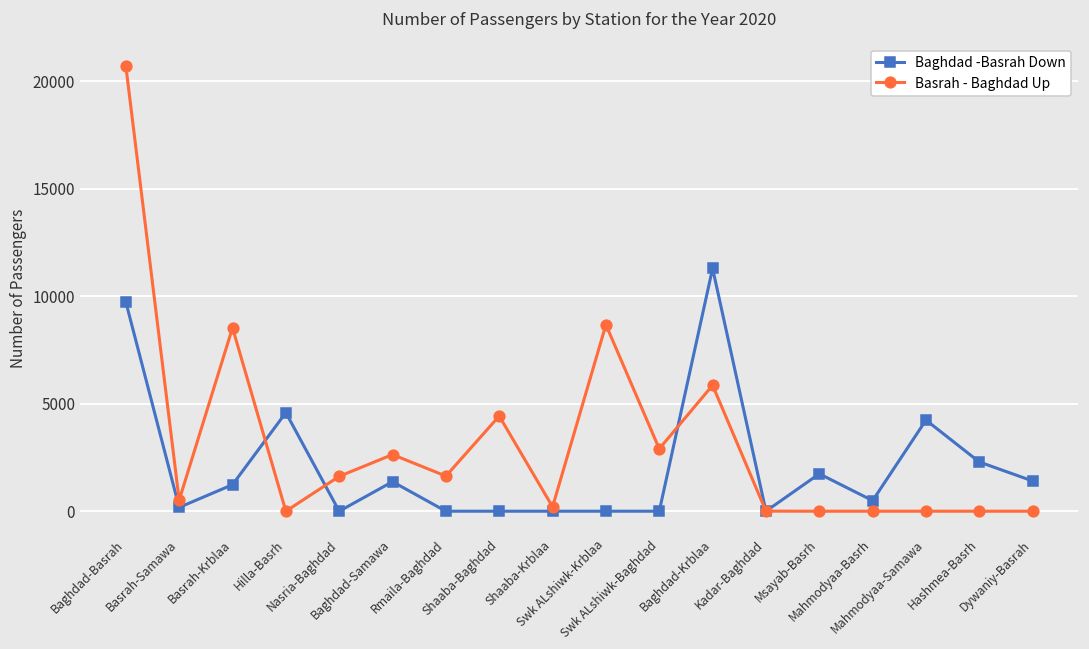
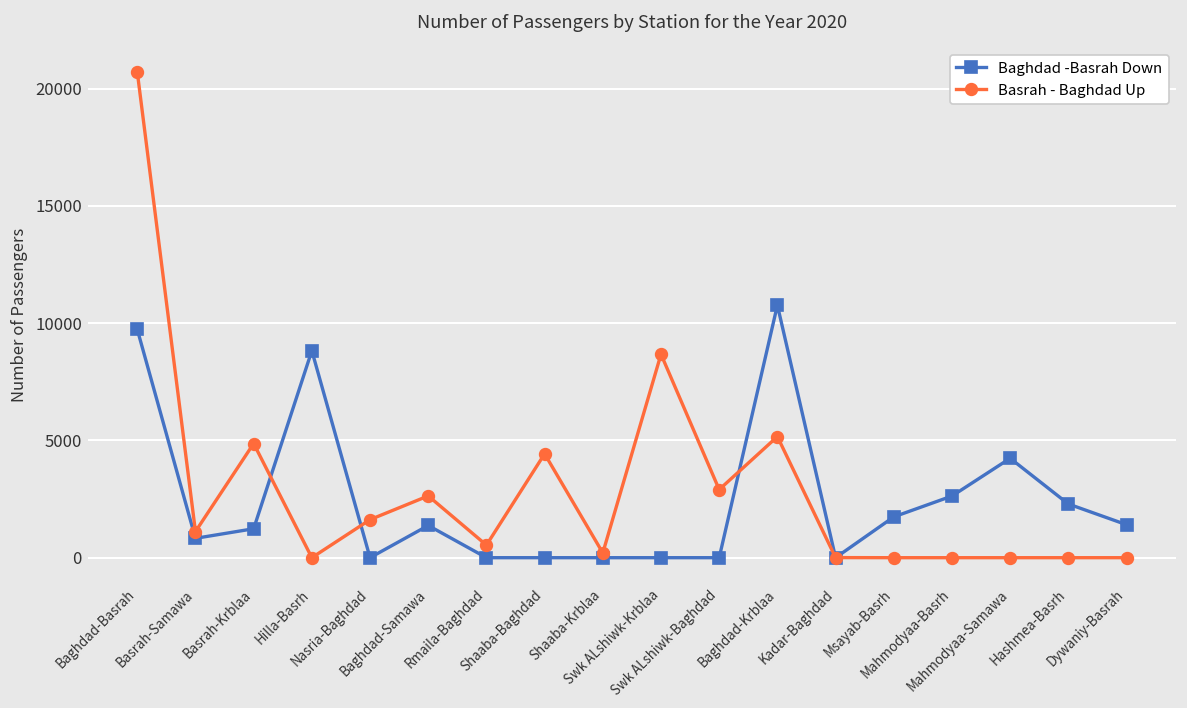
Baghdad -Basrah Down, Basrah-Samawa: 200 -> 800
Basrah - Baghdad Up, Basrah-Samawa: 500 -> 1100
Basrah - Baghdad Up, Basrah-Krblaa: 8500 -> 4900
Baghdad -Basrah Down, Hilla-Basrh: 4600 -> 8800
Basrah - Baghdad Up, Rmaila-Baghdad: 1600 -> 500
Baghdad -Basrah Down, Baghdad-Krblaa: 11300 -> 10800
Basrah - Baghdad Up, Baghdad-Krblaa: 5900 -> 5200
Baghdad -Basrah Down, Mahmodyaa-Basrh: 500 -> 2600
